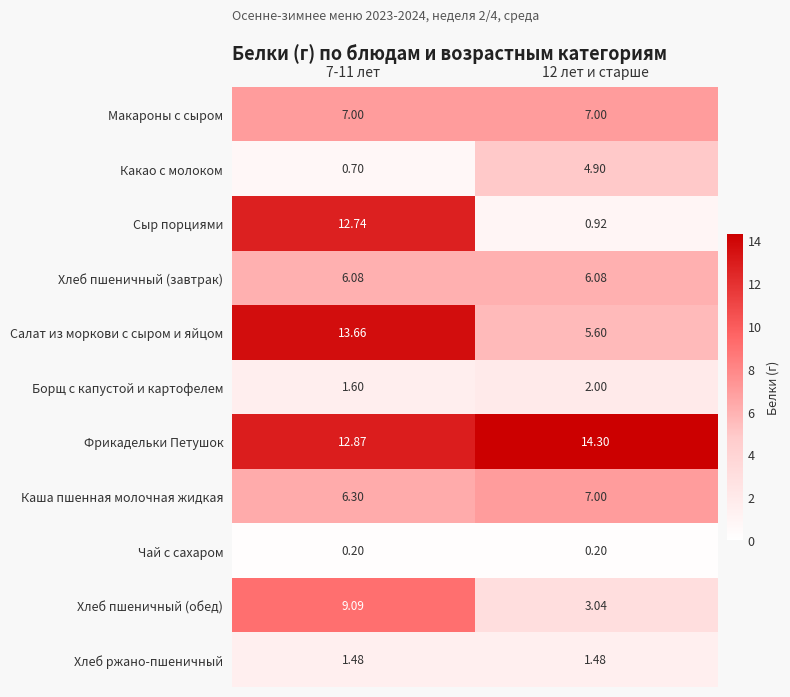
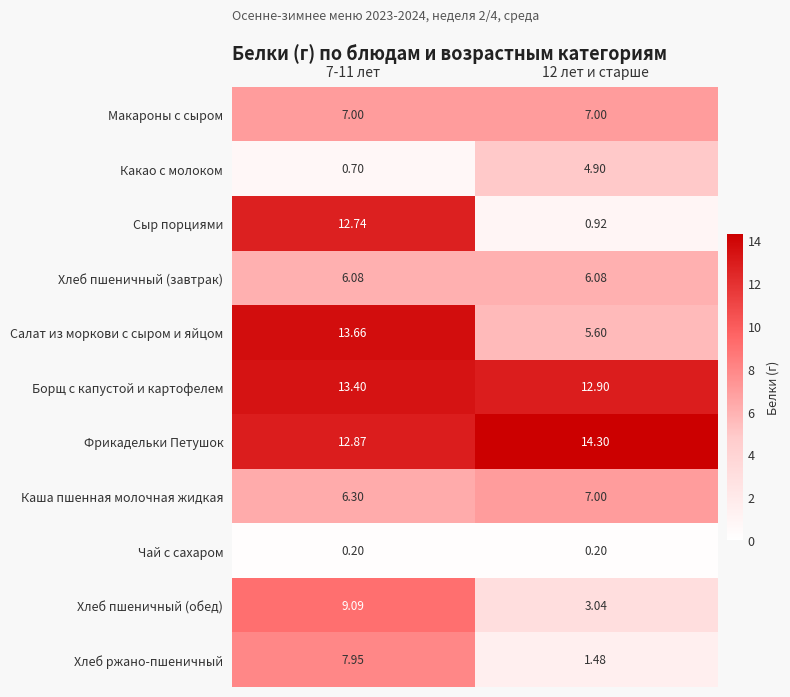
Борщ с капустой и картофелем, 7-11 лет: 1.60 -> 13.40
Борщ с капустой и картофелем, 12 лет и старше: 2.00 -> 12.90
Хлеб ржано-пшеничный, 7-11 лет: 1.48 -> 7.95
